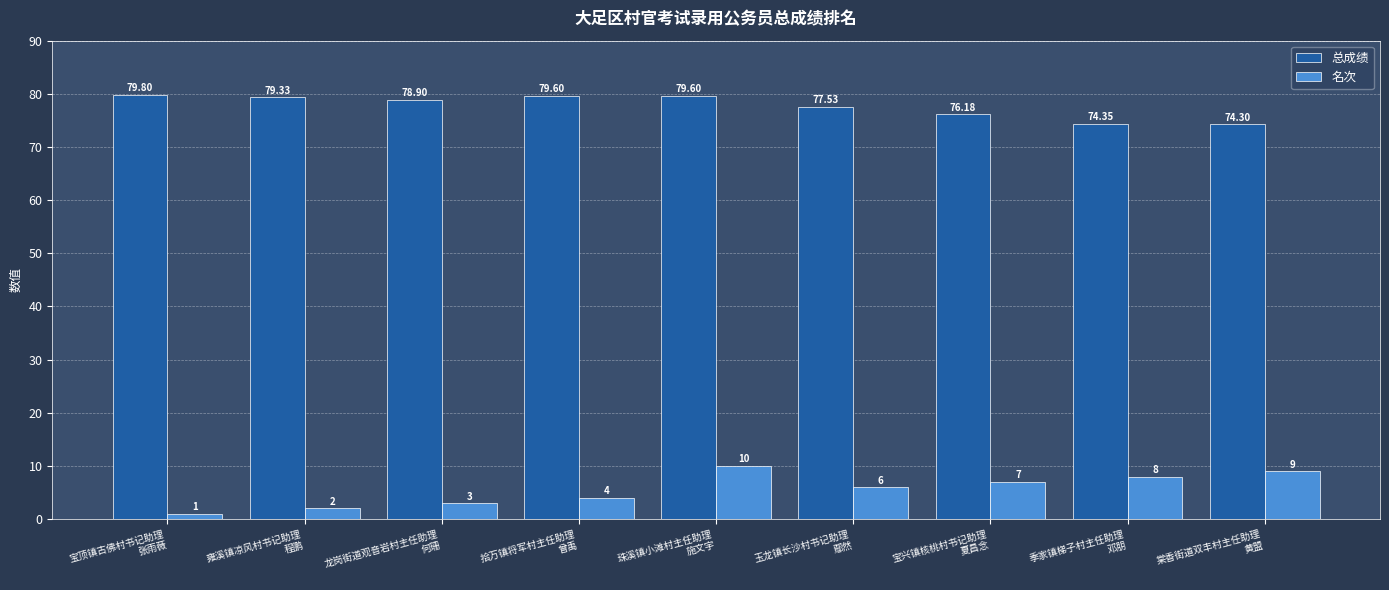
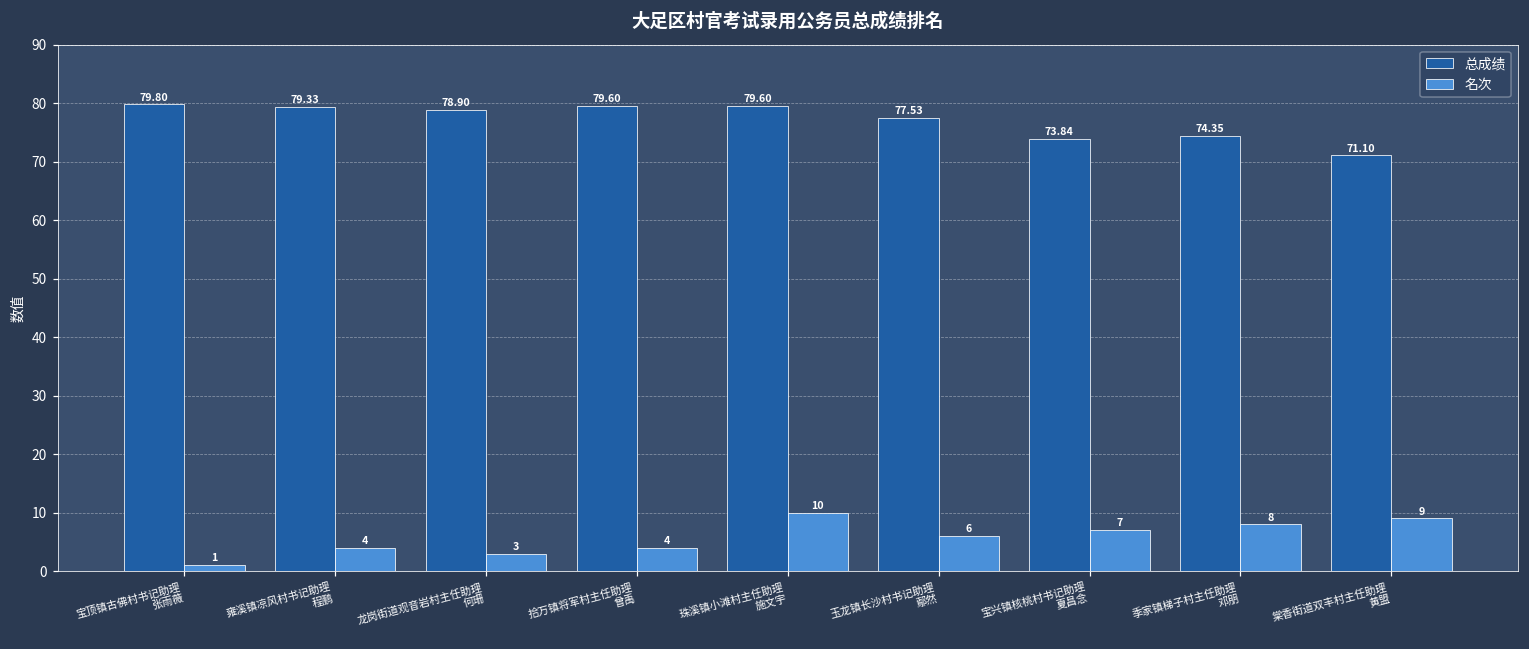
名次, 雍溪镇凉风村书记助理 程鹏: 2 -> 4
总成绩, 宝兴镇核桃村书记助理 夏昌念: 76.18 -> 73.84
总成绩, 棠香街道双丰村主任助理 黄盟: 74.30 -> 71.10
